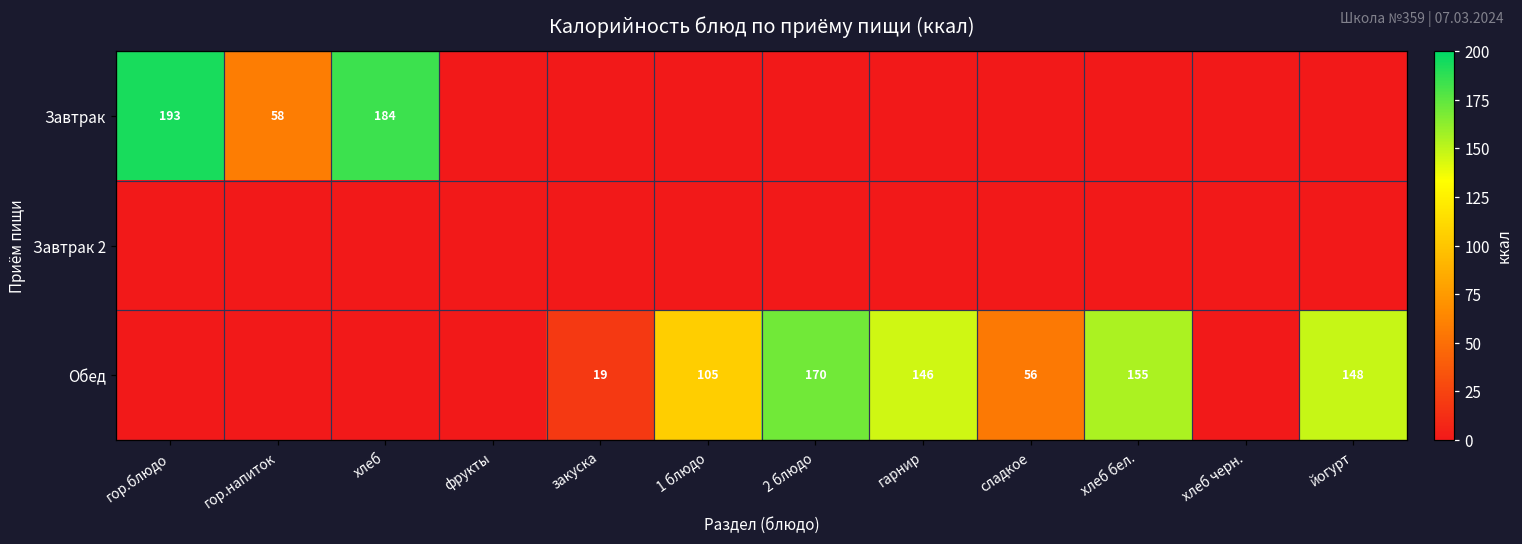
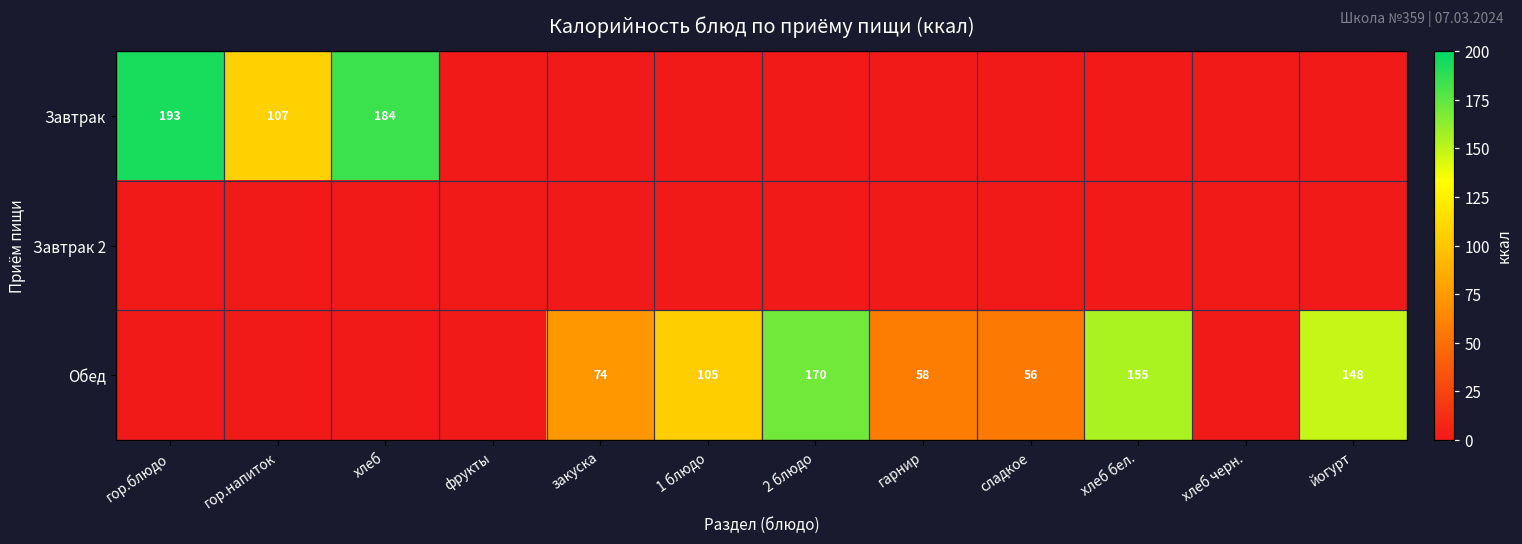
Завтрак, гор.напиток: 58 -> 107
Обед, закуска: 19 -> 74
Обед, гарнир: 146 -> 58
